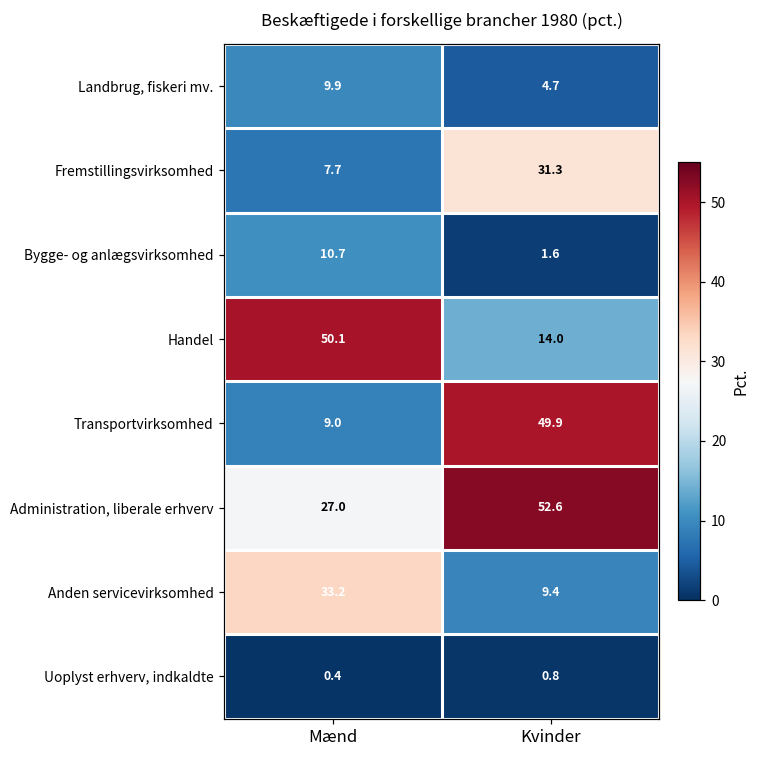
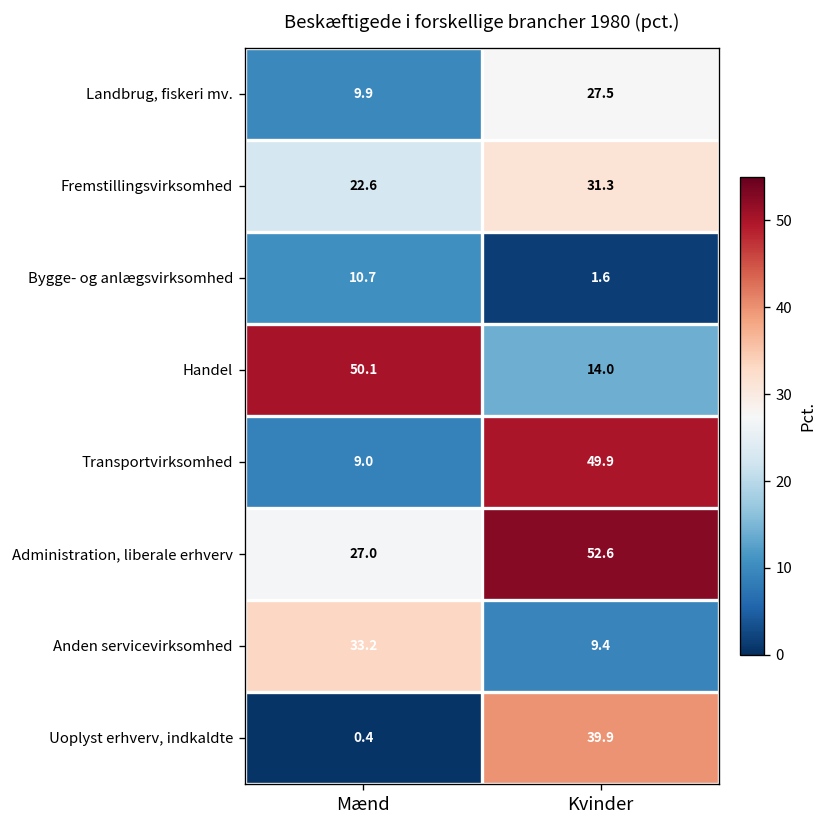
Landbrug, fiskeri mv., Kvinder: 4.7 -> 27.5
Fremstillingsvirksomhed, Mænd: 7.7 -> 22.6
Uoplyst erhverv, indkaldte, Kvinder: 0.8 -> 39.9
